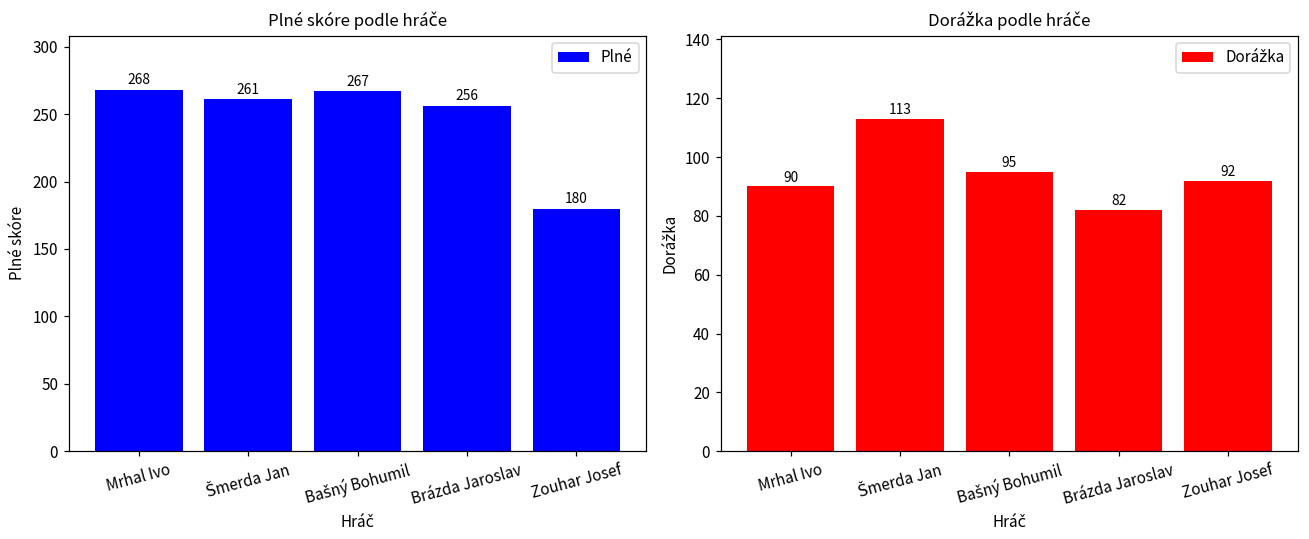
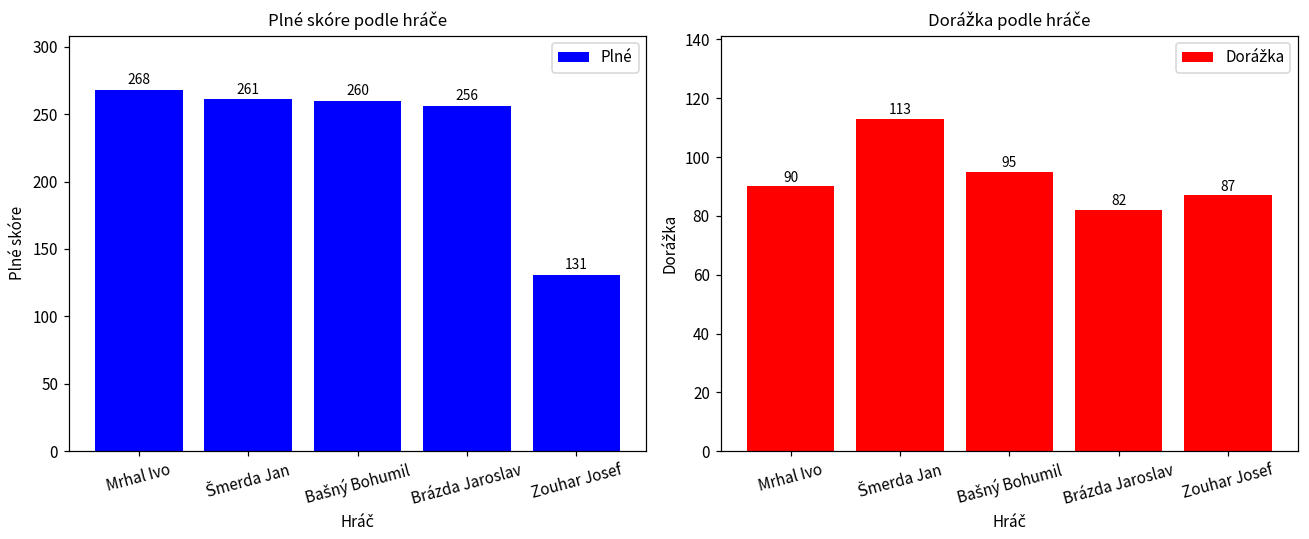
Plné skóre podle hráče, Bašný Bohumil: 267 -> 260
Plné skóre podle hráče, Zouhar Josef: 180 -> 131
Dorážka podle hráče, Zouhar Josef: 92 -> 87
